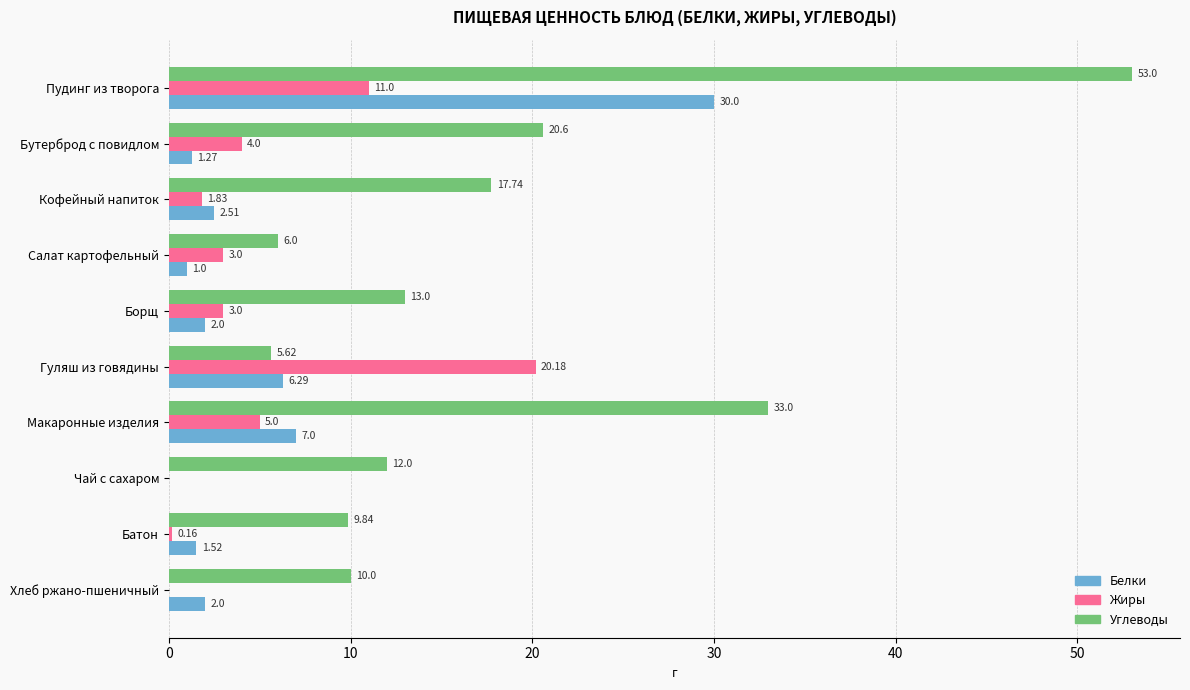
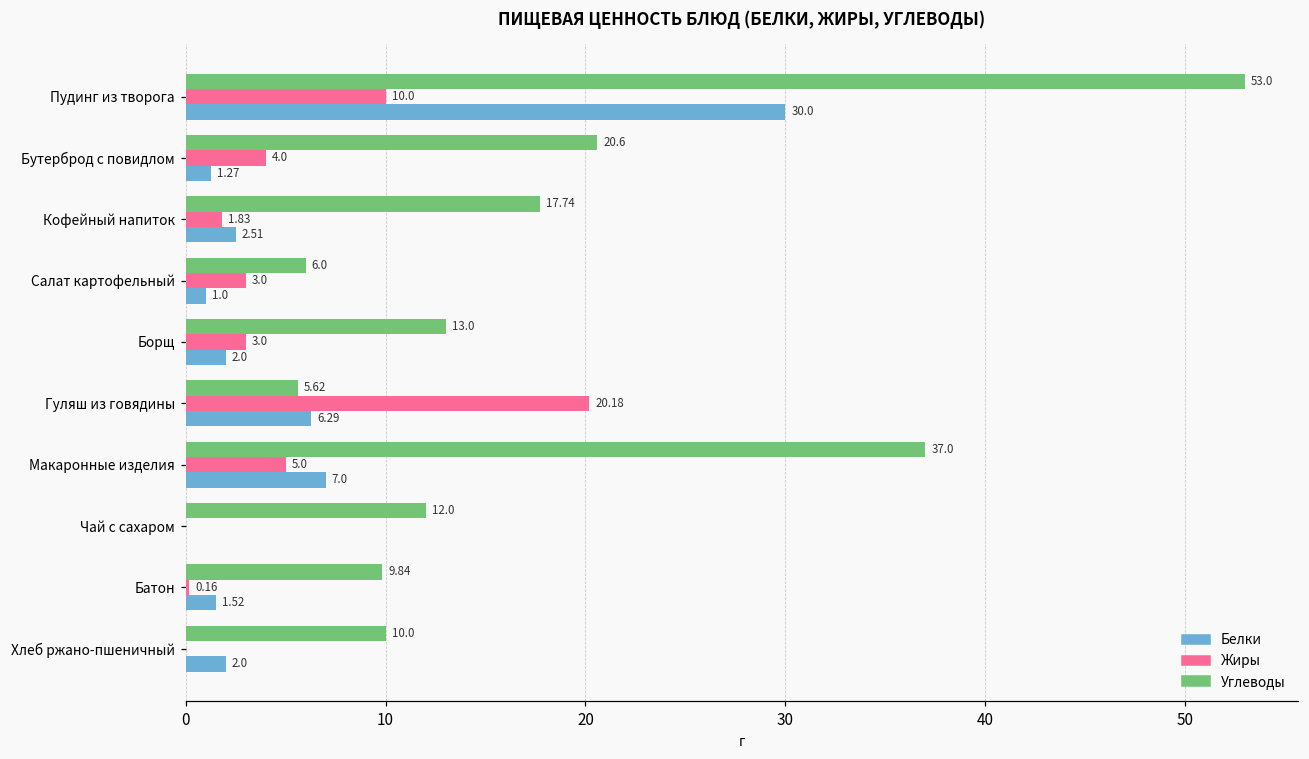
Жиры, Пудинг из творога: 11.0 -> 10.0
Углеводы, Макаронные изделия: 33.0 -> 37.0
